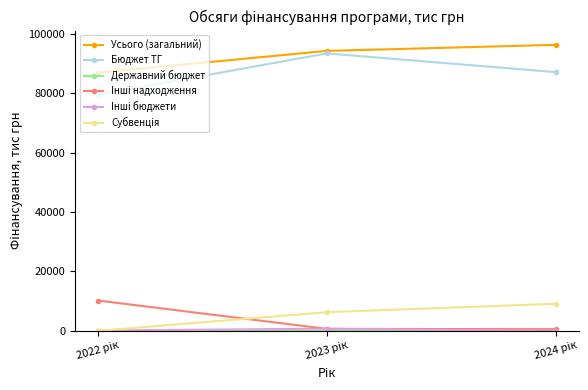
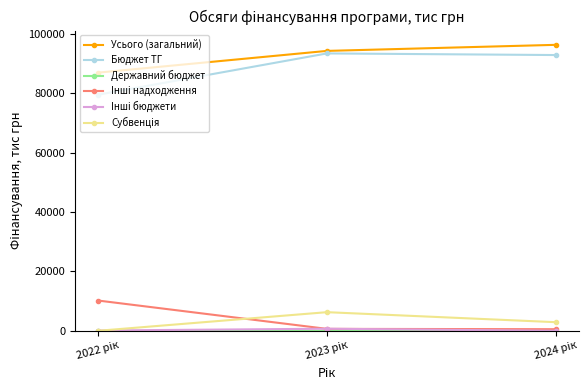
Бюджет ТГ, 2024 рік: 87000 -> 93000
Субвенція, 2024 рік: 9000 -> 3000
